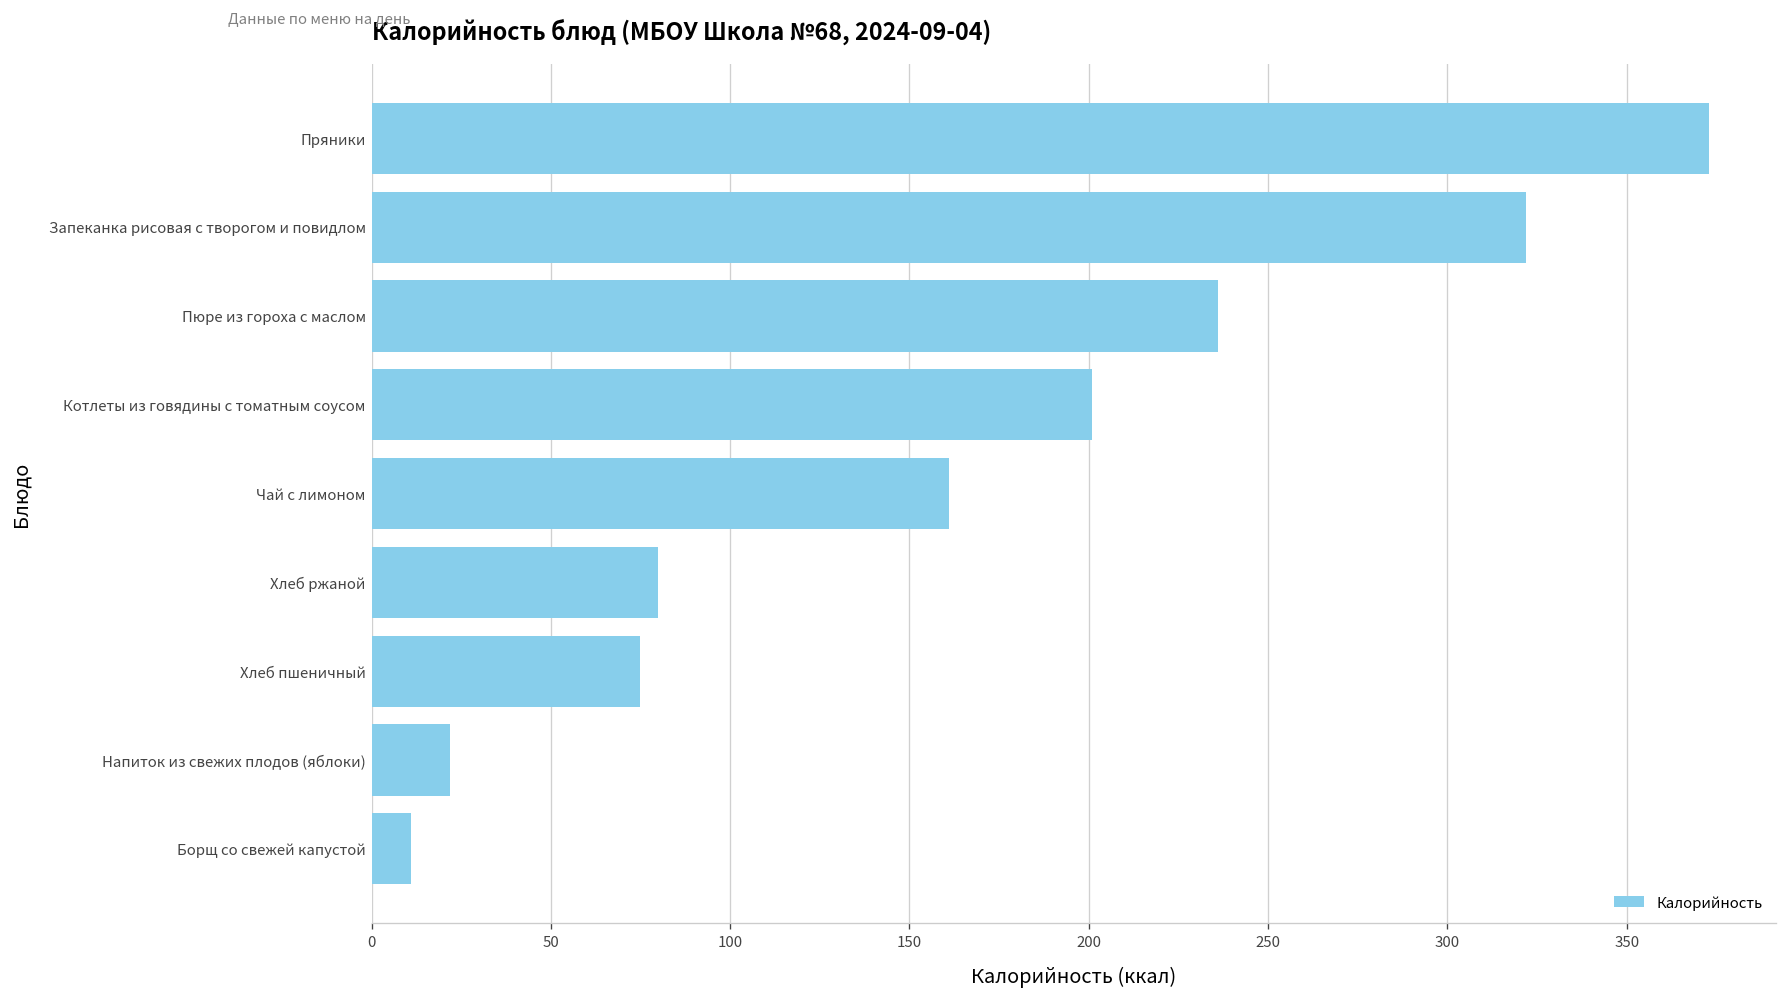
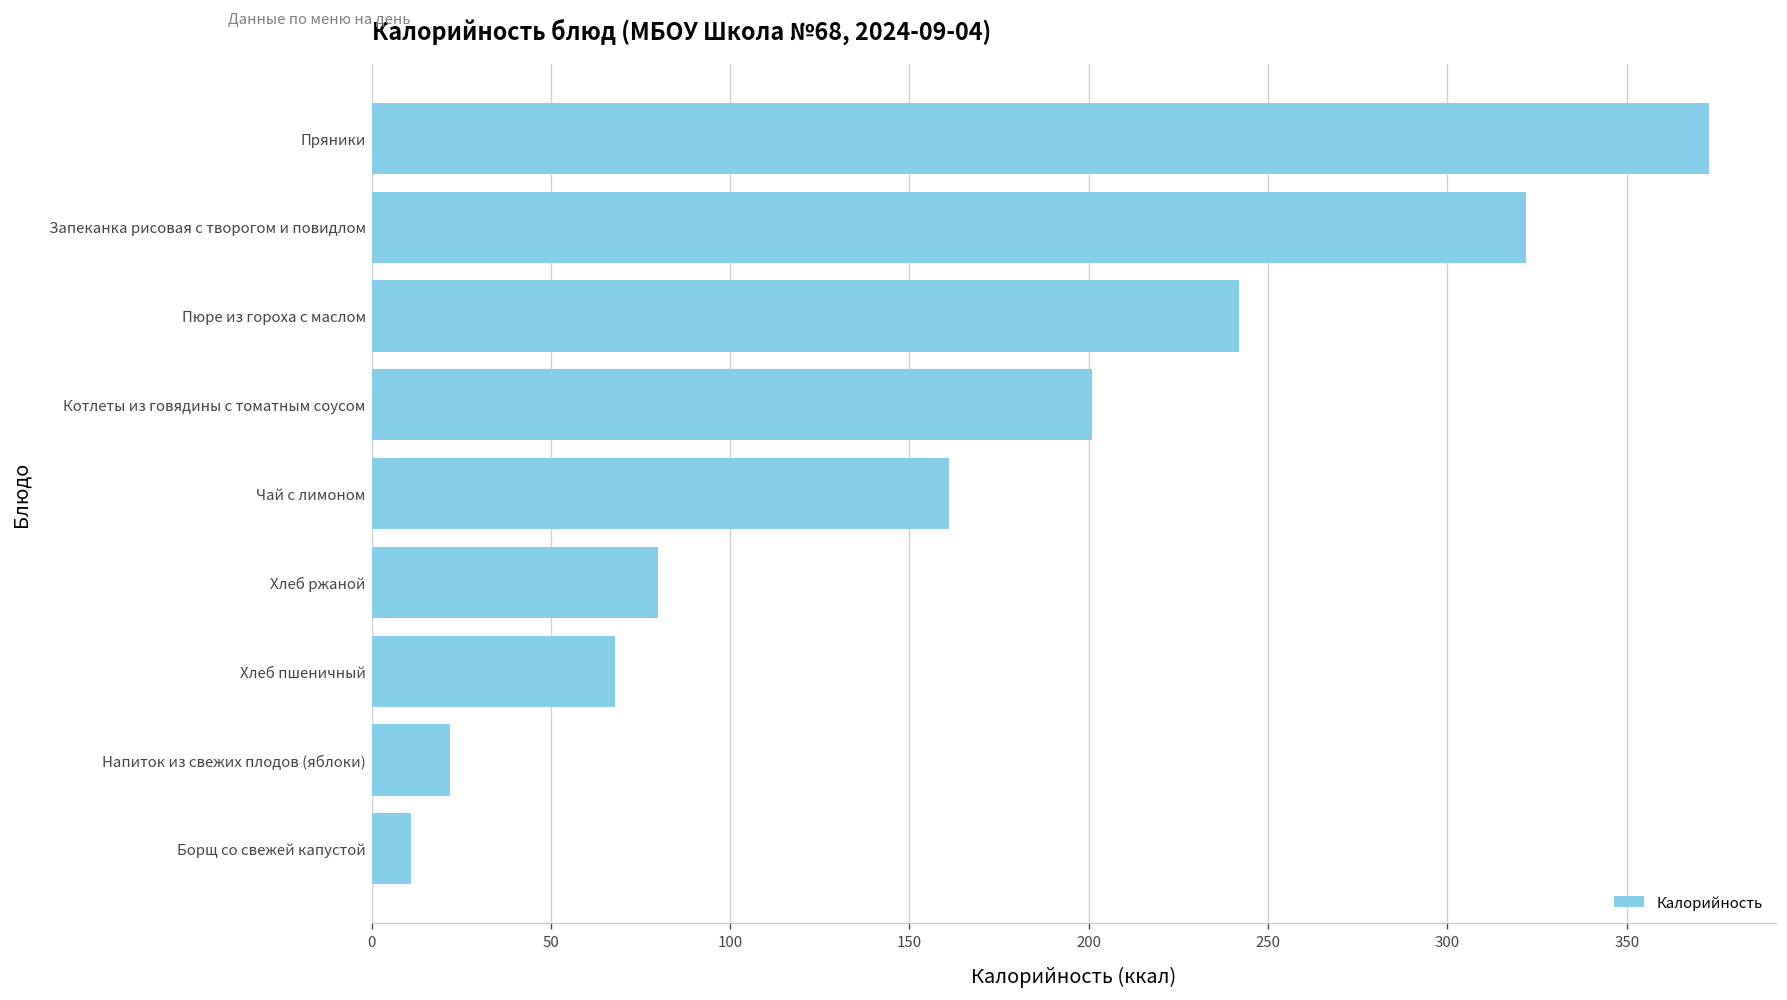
Пюре из гороха с маслом: 236 -> 242
Хлеб пшеничный: 75 -> 68
